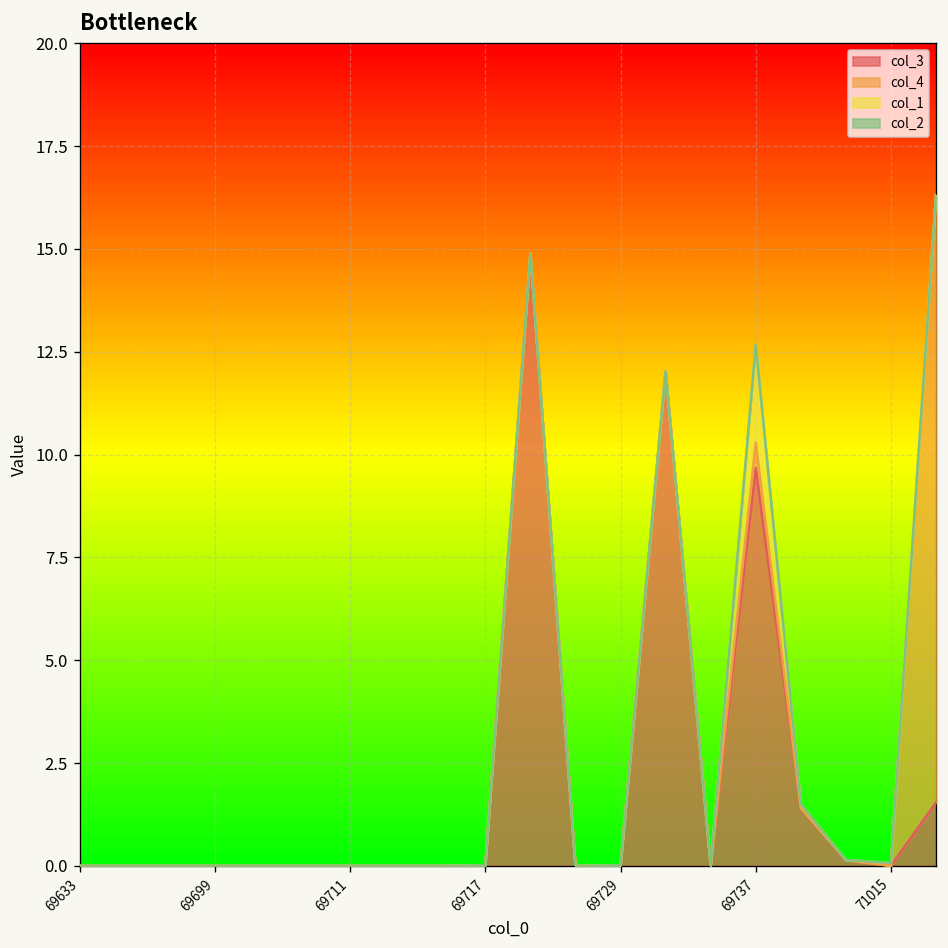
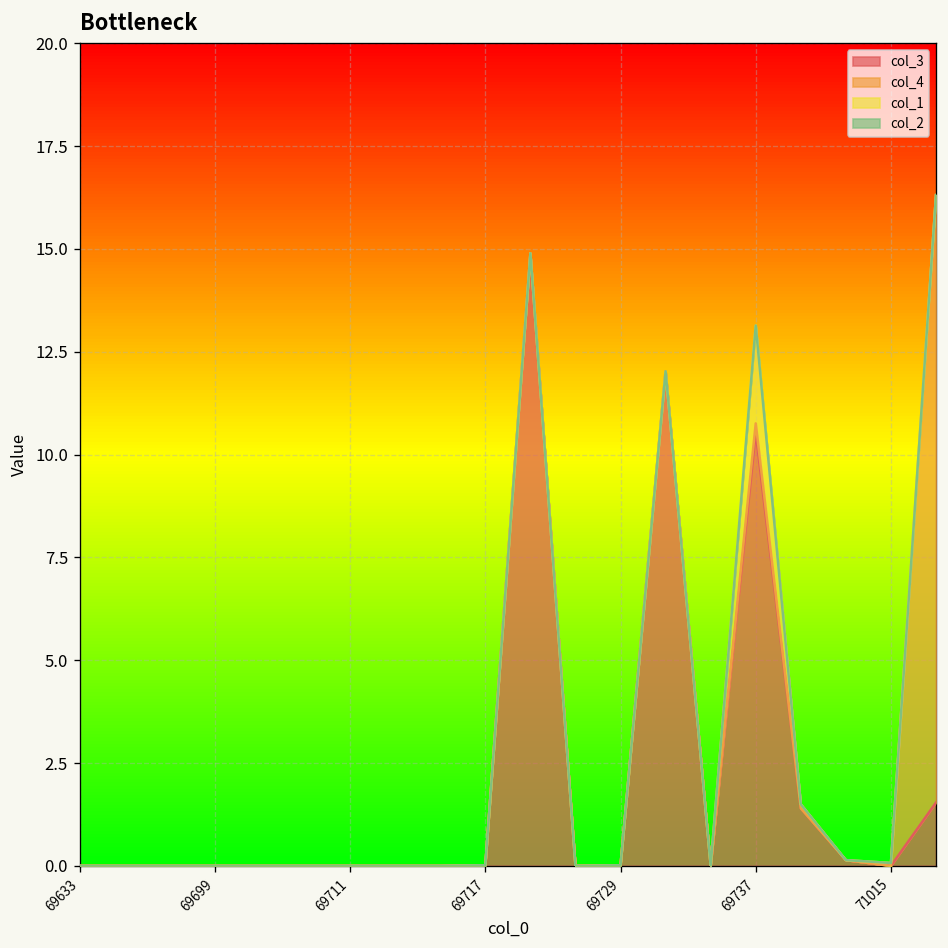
col_3, 69737: 9.7 -> 10.5
col_4, 69737: 0.6 -> 0.2
